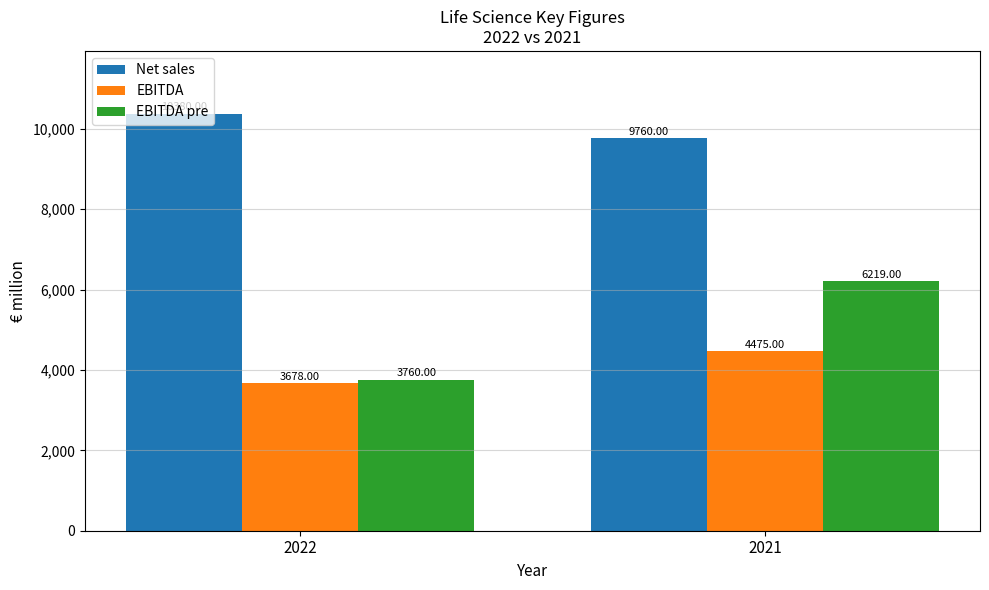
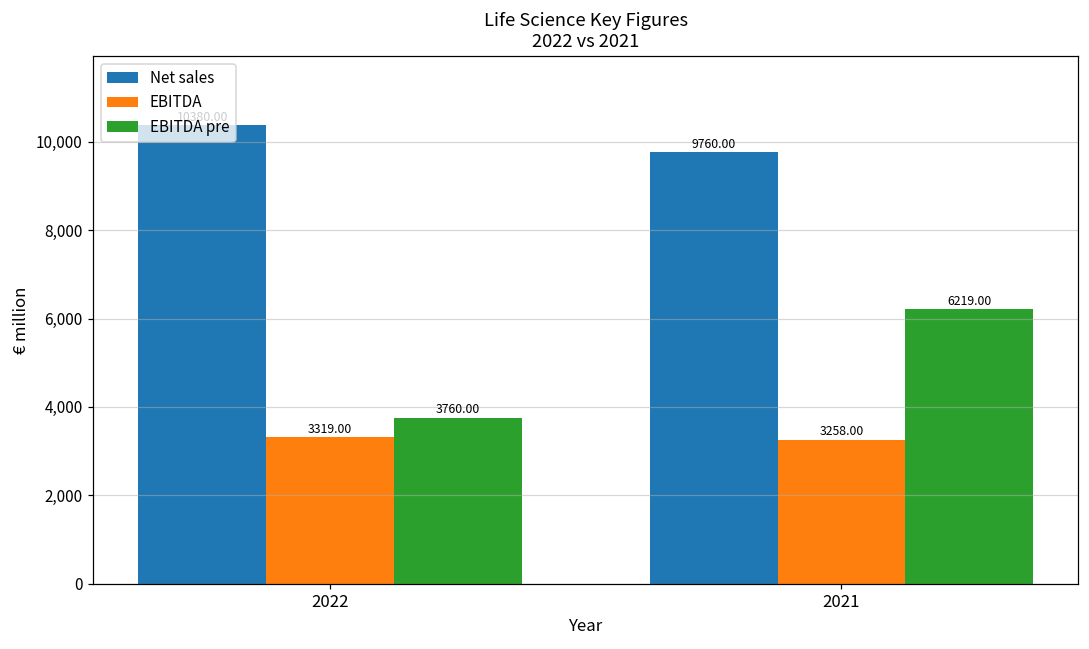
EBITDA, 2022: 3678.00 -> 3319.00
EBITDA, 2021: 4475.00 -> 3258.00
